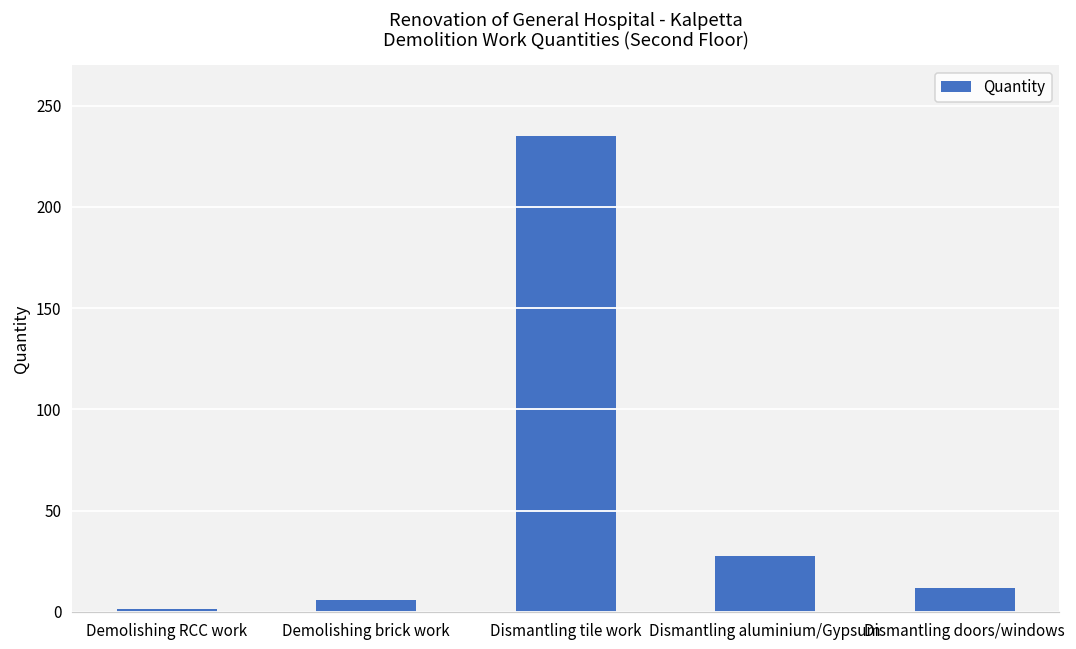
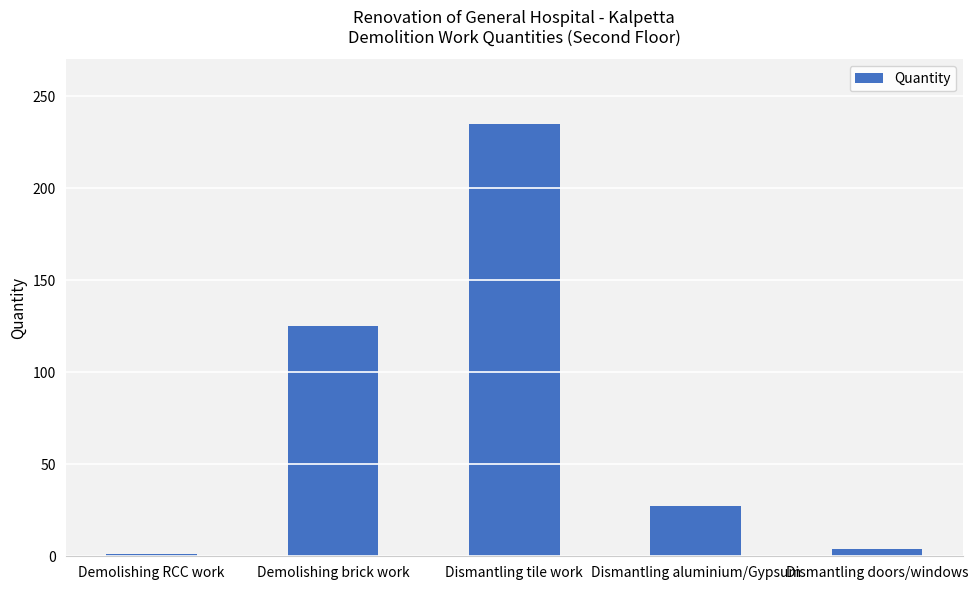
Demolishing brick work: 6 -> 125
Dismantling doors/windows: 12 -> 4
